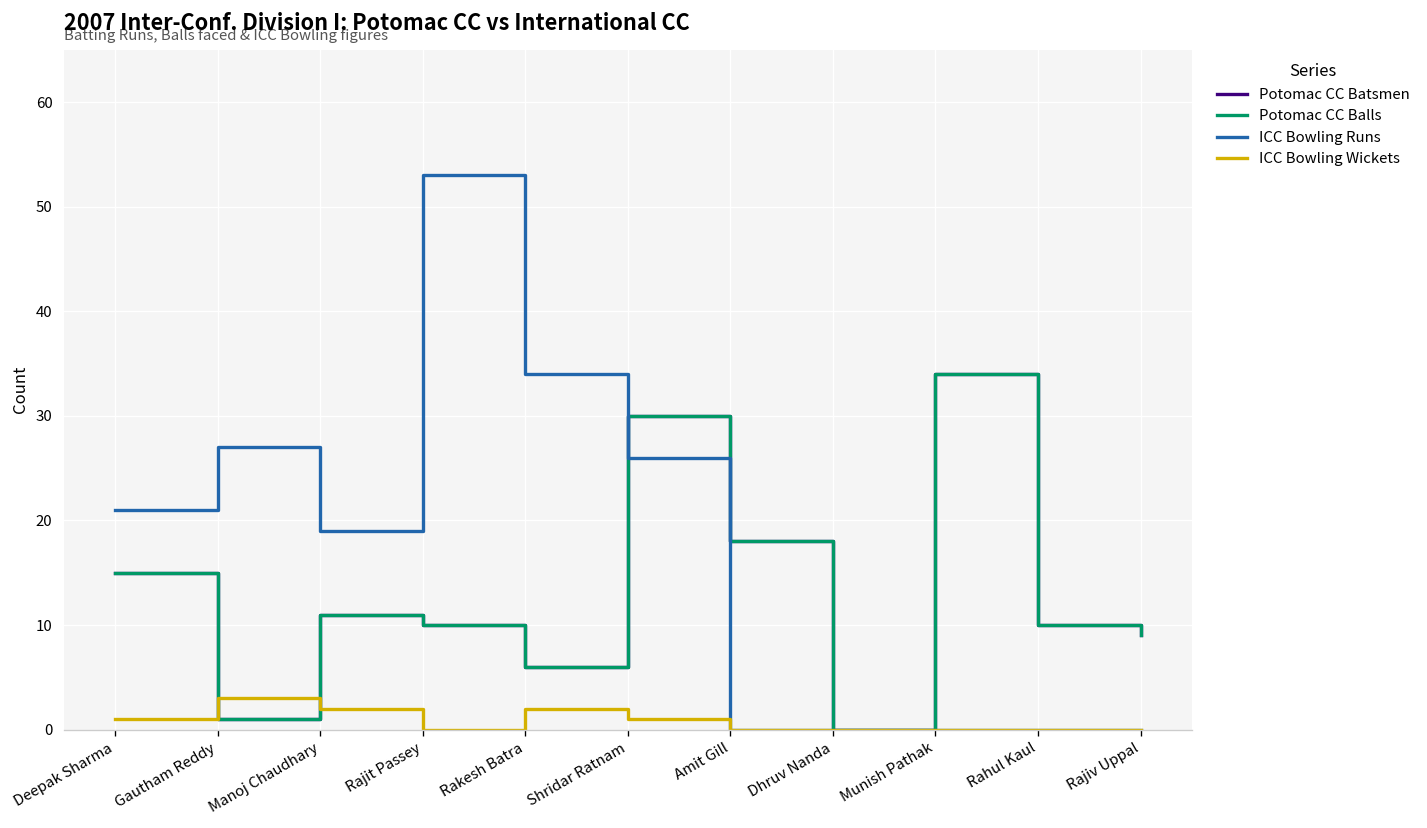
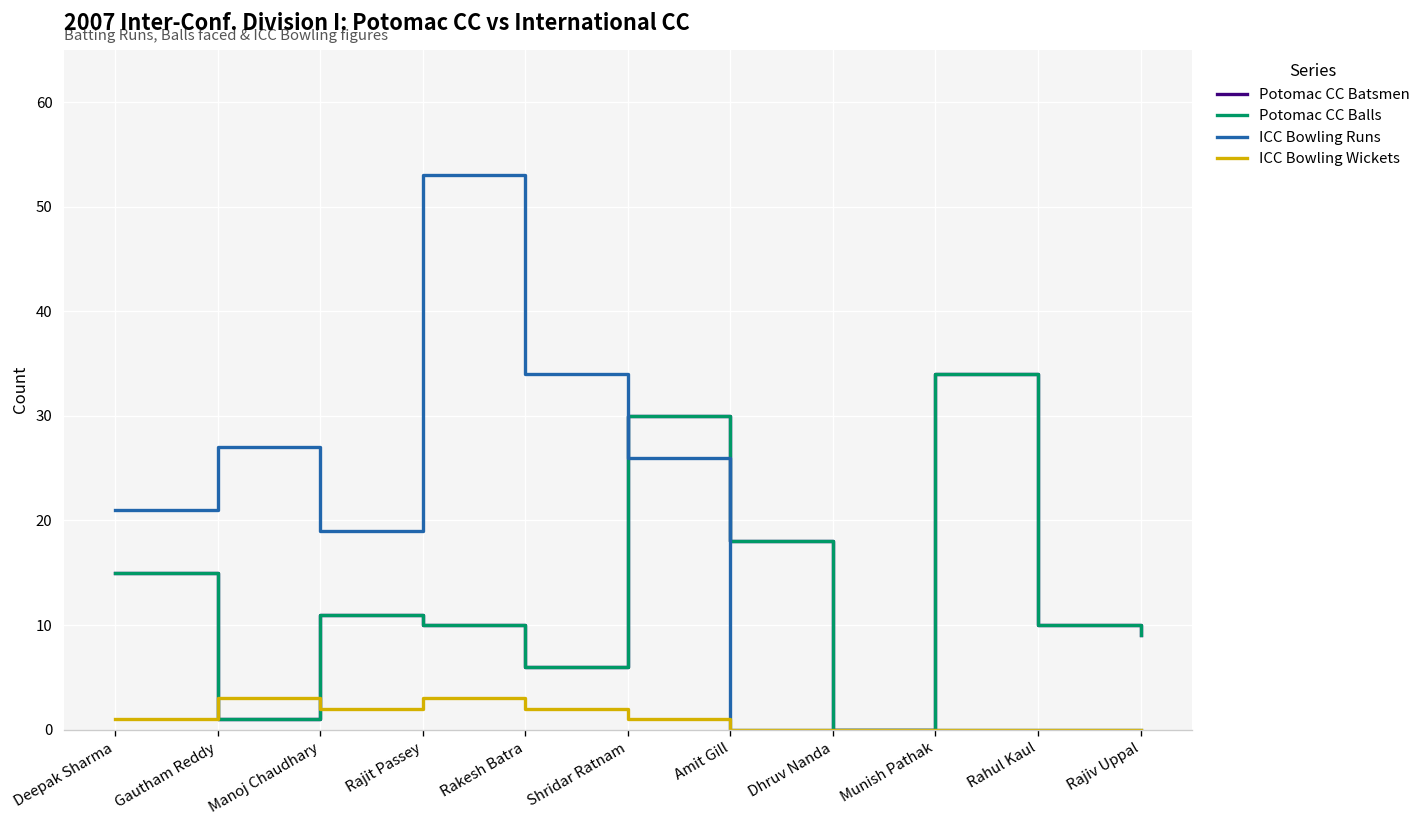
ICC Bowling Wickets, Rajit Passey: 0 -> 3
